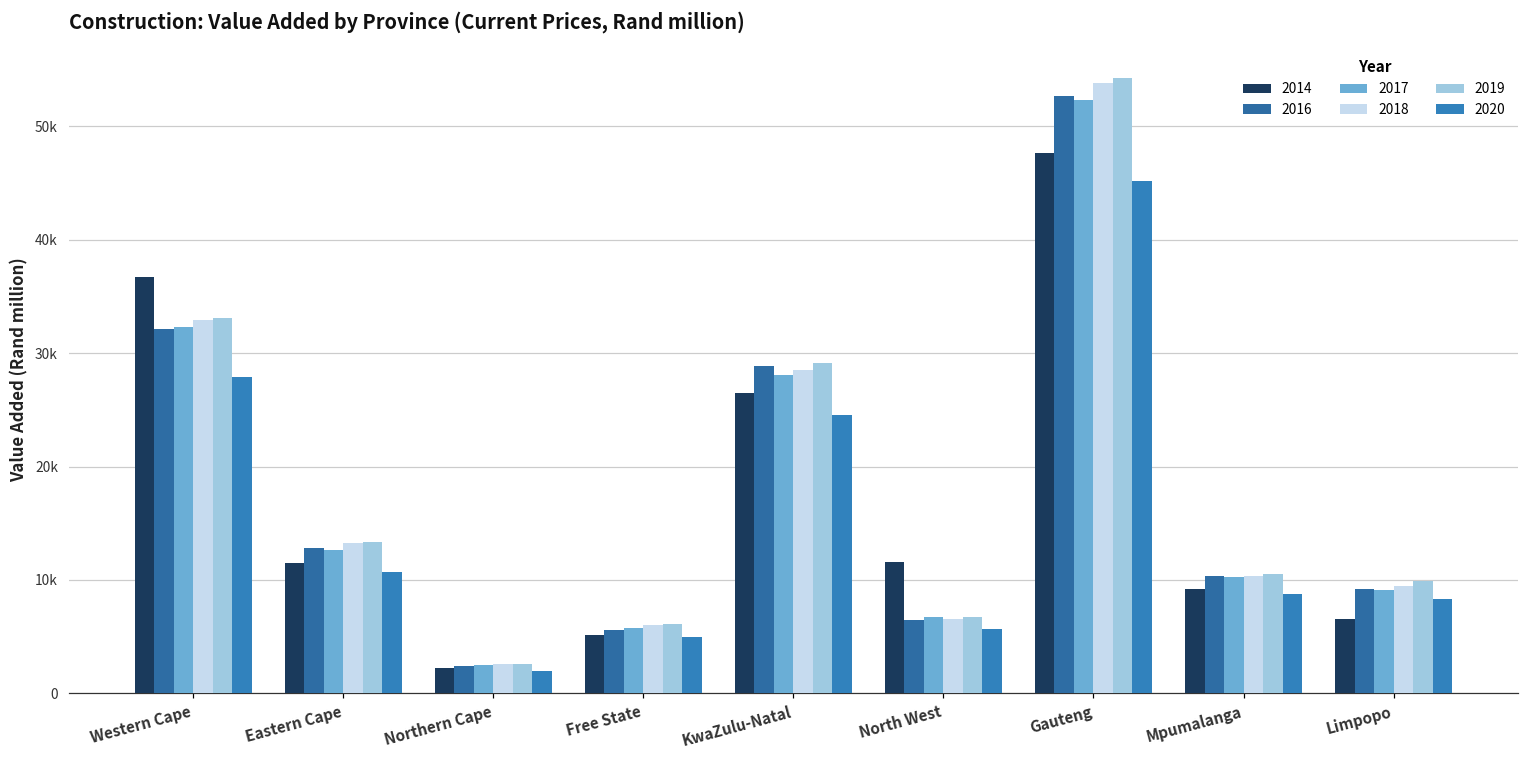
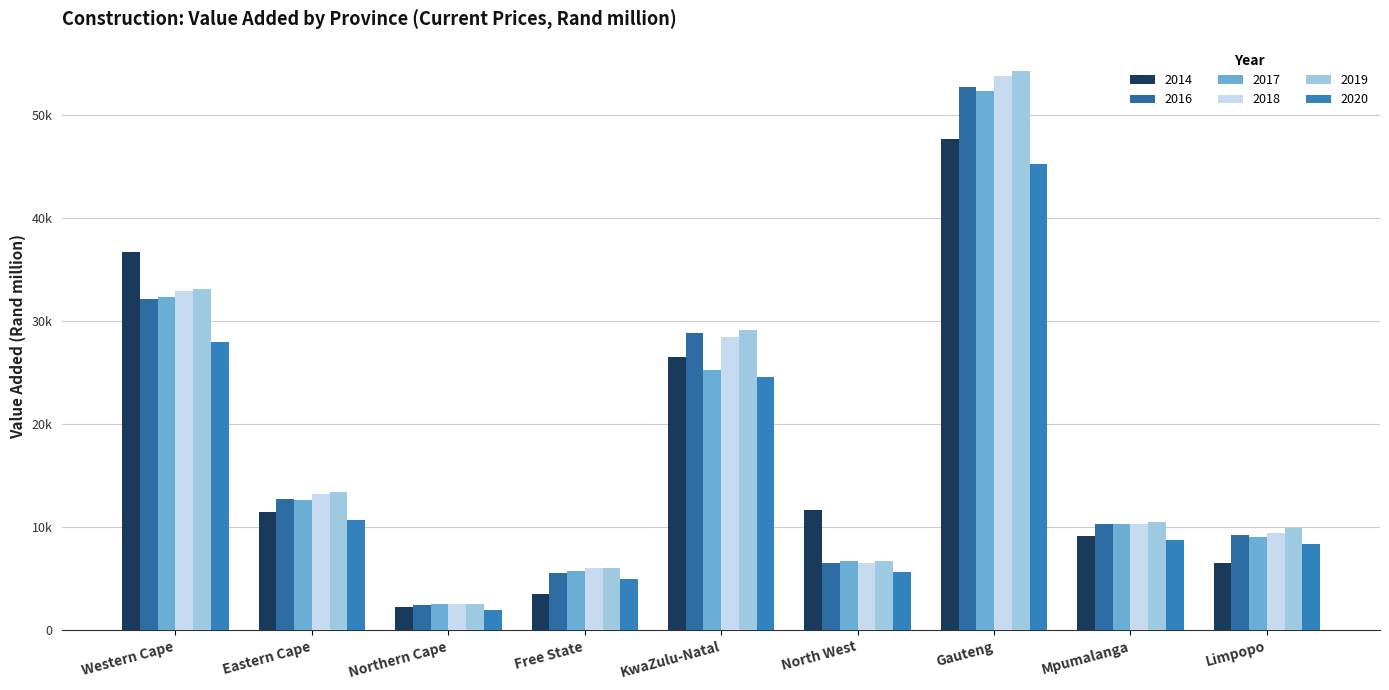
2014, Free State: 5100 -> 3500
2017, KwaZulu-Natal: 28100 -> 25300
